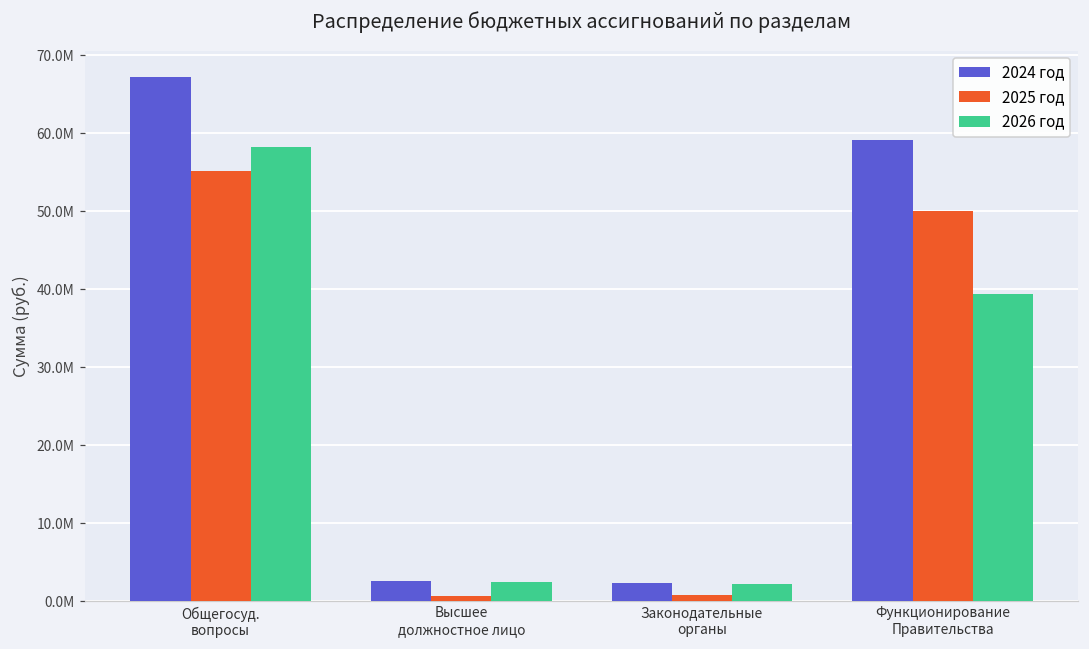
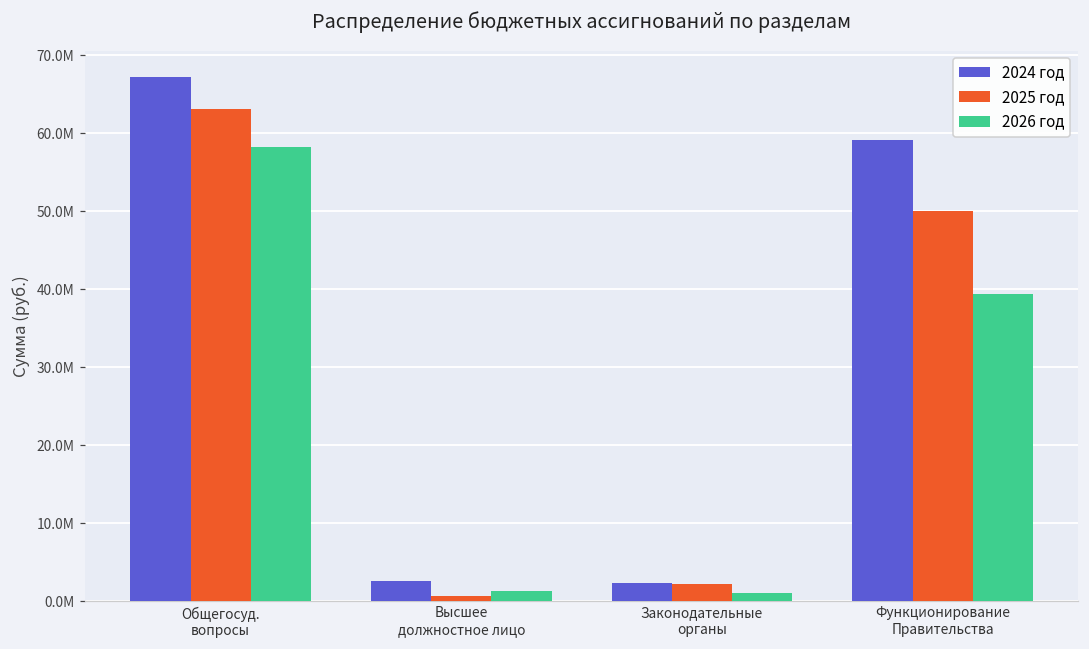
2025 год, Общегосуд. вопросы: 55000000 -> 63000000
2026 год, Высшее должностное лицо: 2000000 -> 1000000
2025 год, Законодательные органы: 1000000 -> 2000000
2026 год, Законодательные органы: 2000000 -> 1000000
